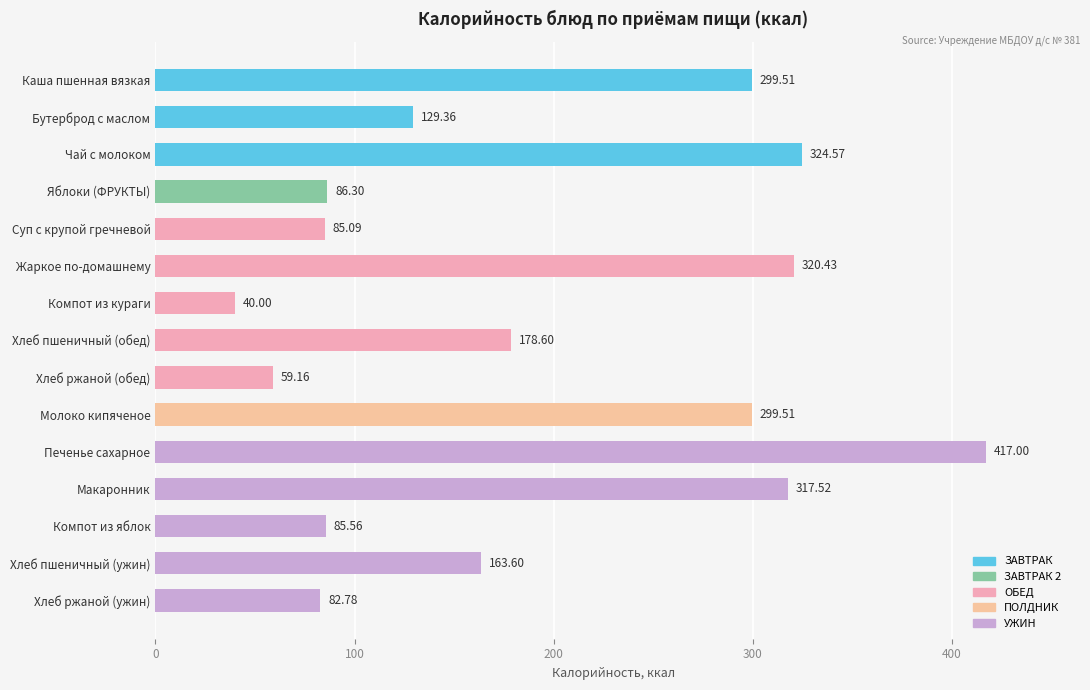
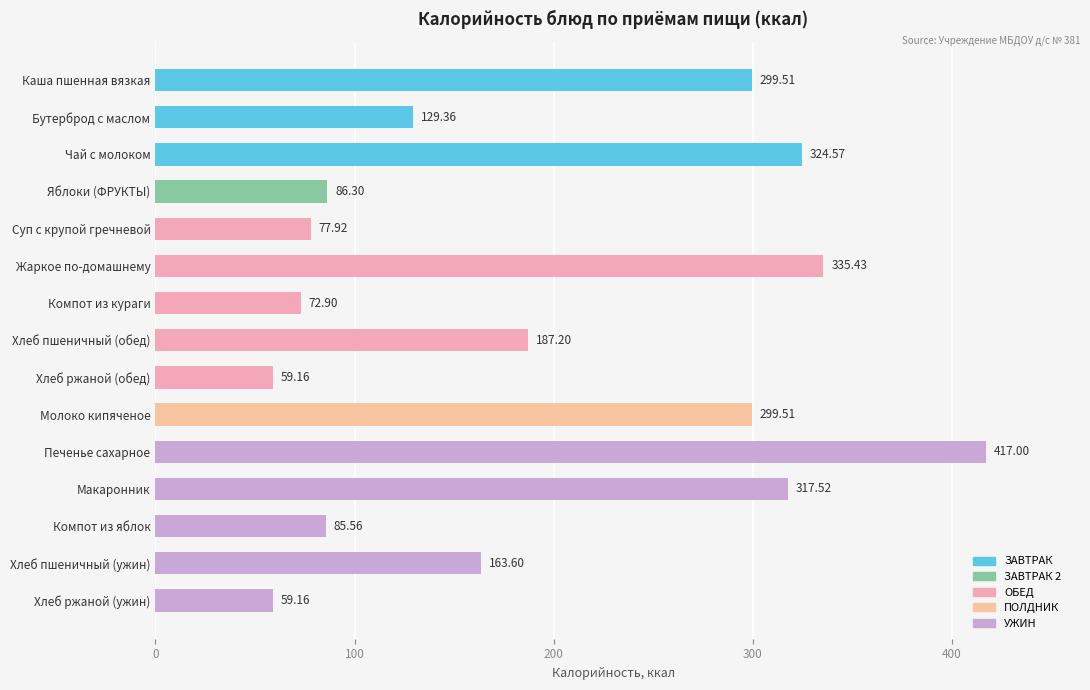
Суп с крупой гречневой: 85.09 -> 77.92
Жаркое по-домашнему: 320.43 -> 335.43
Компот из кураги: 40.00 -> 72.90
Хлеб пшеничный (обед): 178.60 -> 187.20
Хлеб ржаной (ужин): 82.78 -> 59.16
